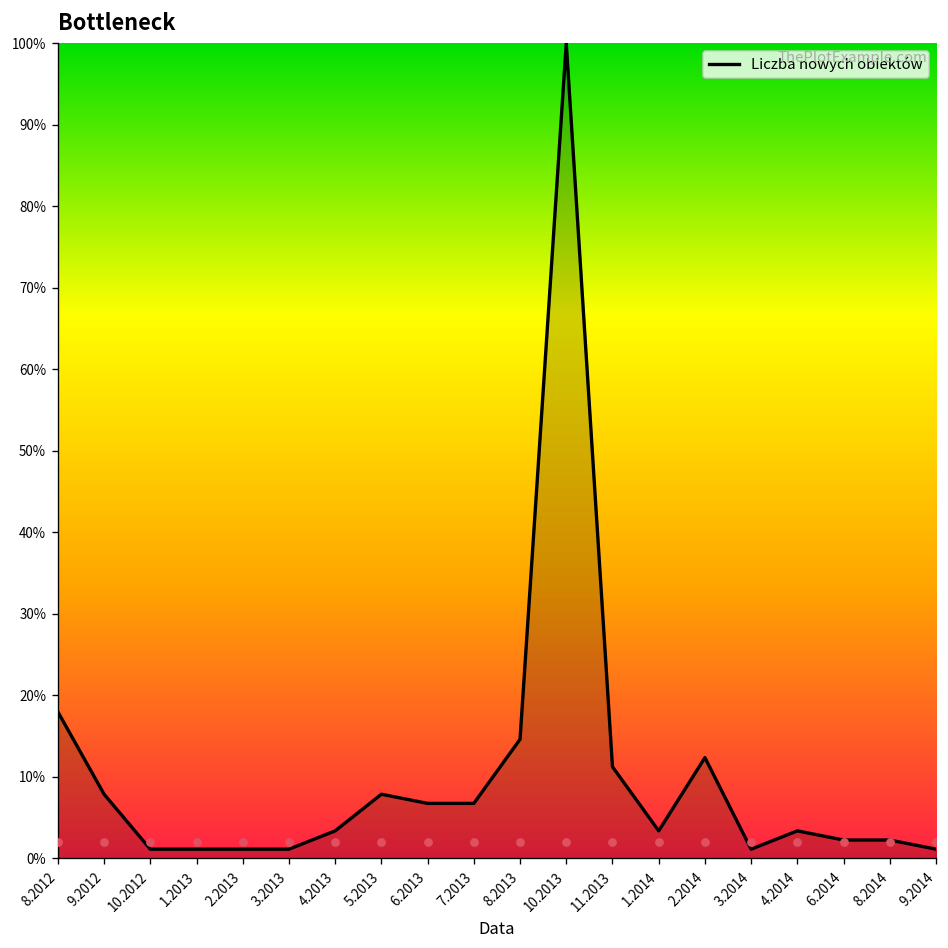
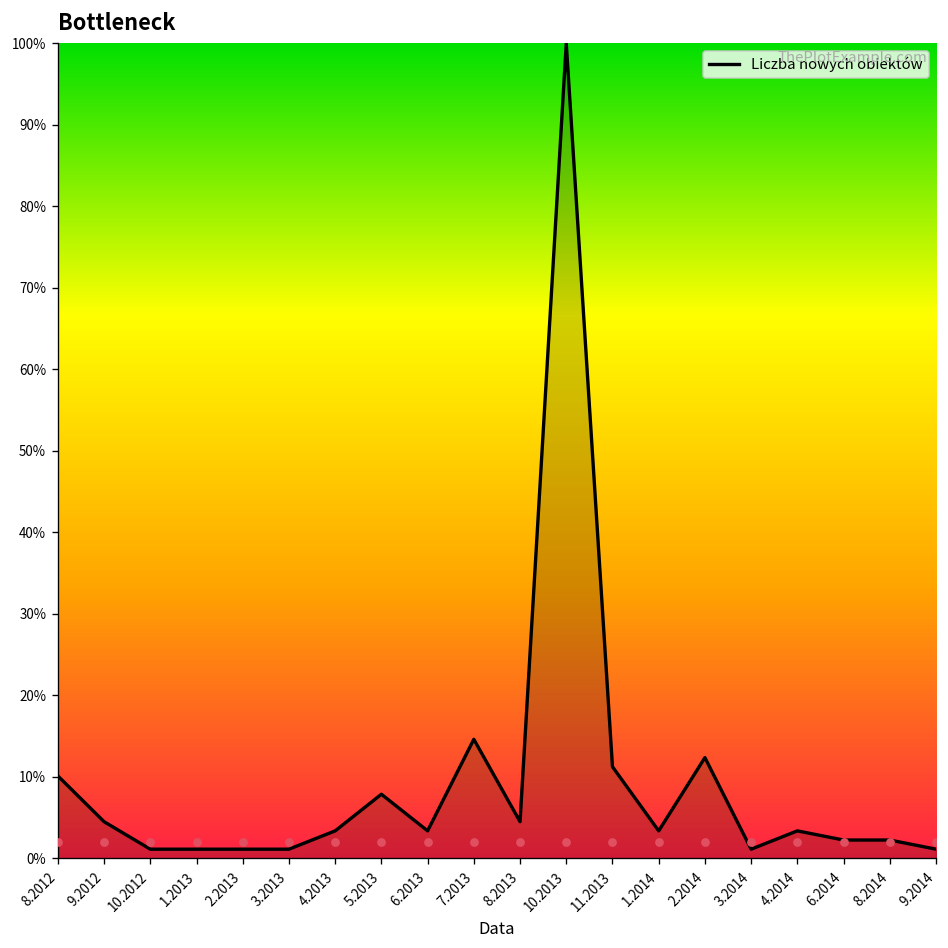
Liczba nowych obiektów, 8.2012: 18% -> 10%
Liczba nowych obiektów, 9.2012: 8% -> 4%
Liczba nowych obiektów, 6.2013: 7% -> 3%
Liczba nowych obiektów, 7.2013: 7% -> 15%
Liczba nowych obiektów, 8.2013: 15% -> 4%
